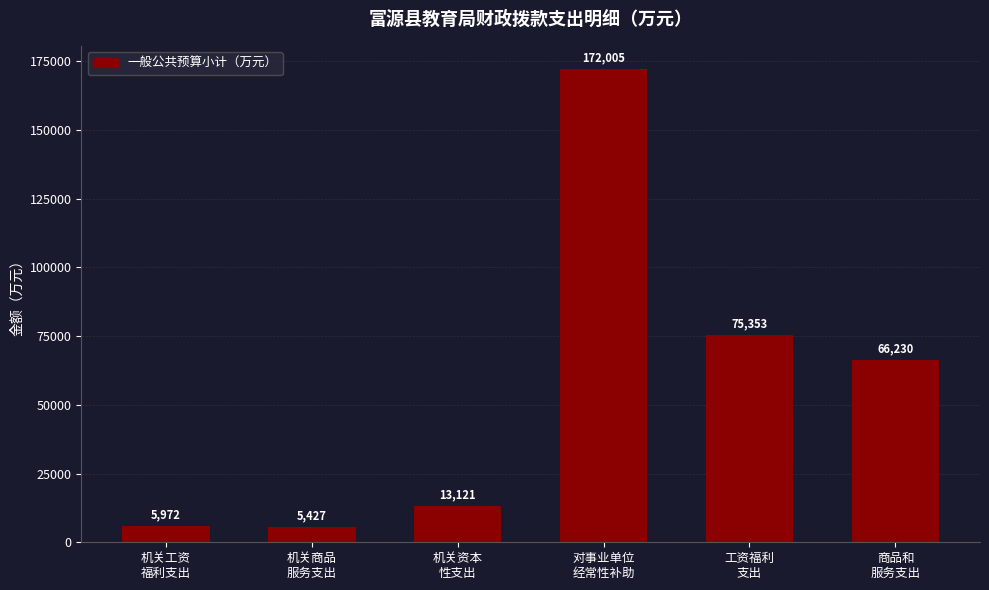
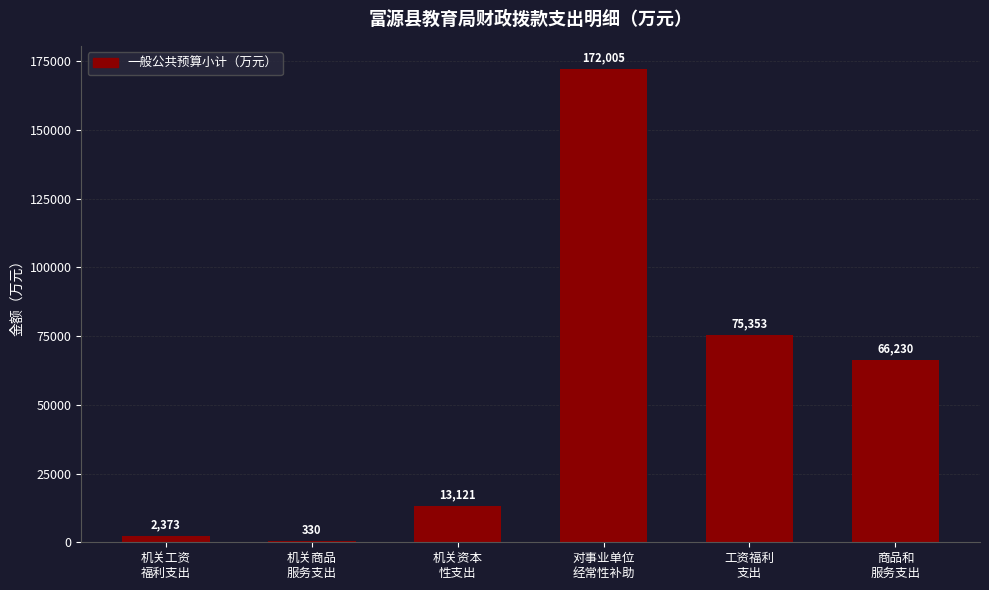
机关工资 福利支出: 5,972 -> 2,373
机关商品 服务支出: 5,427 -> 330
